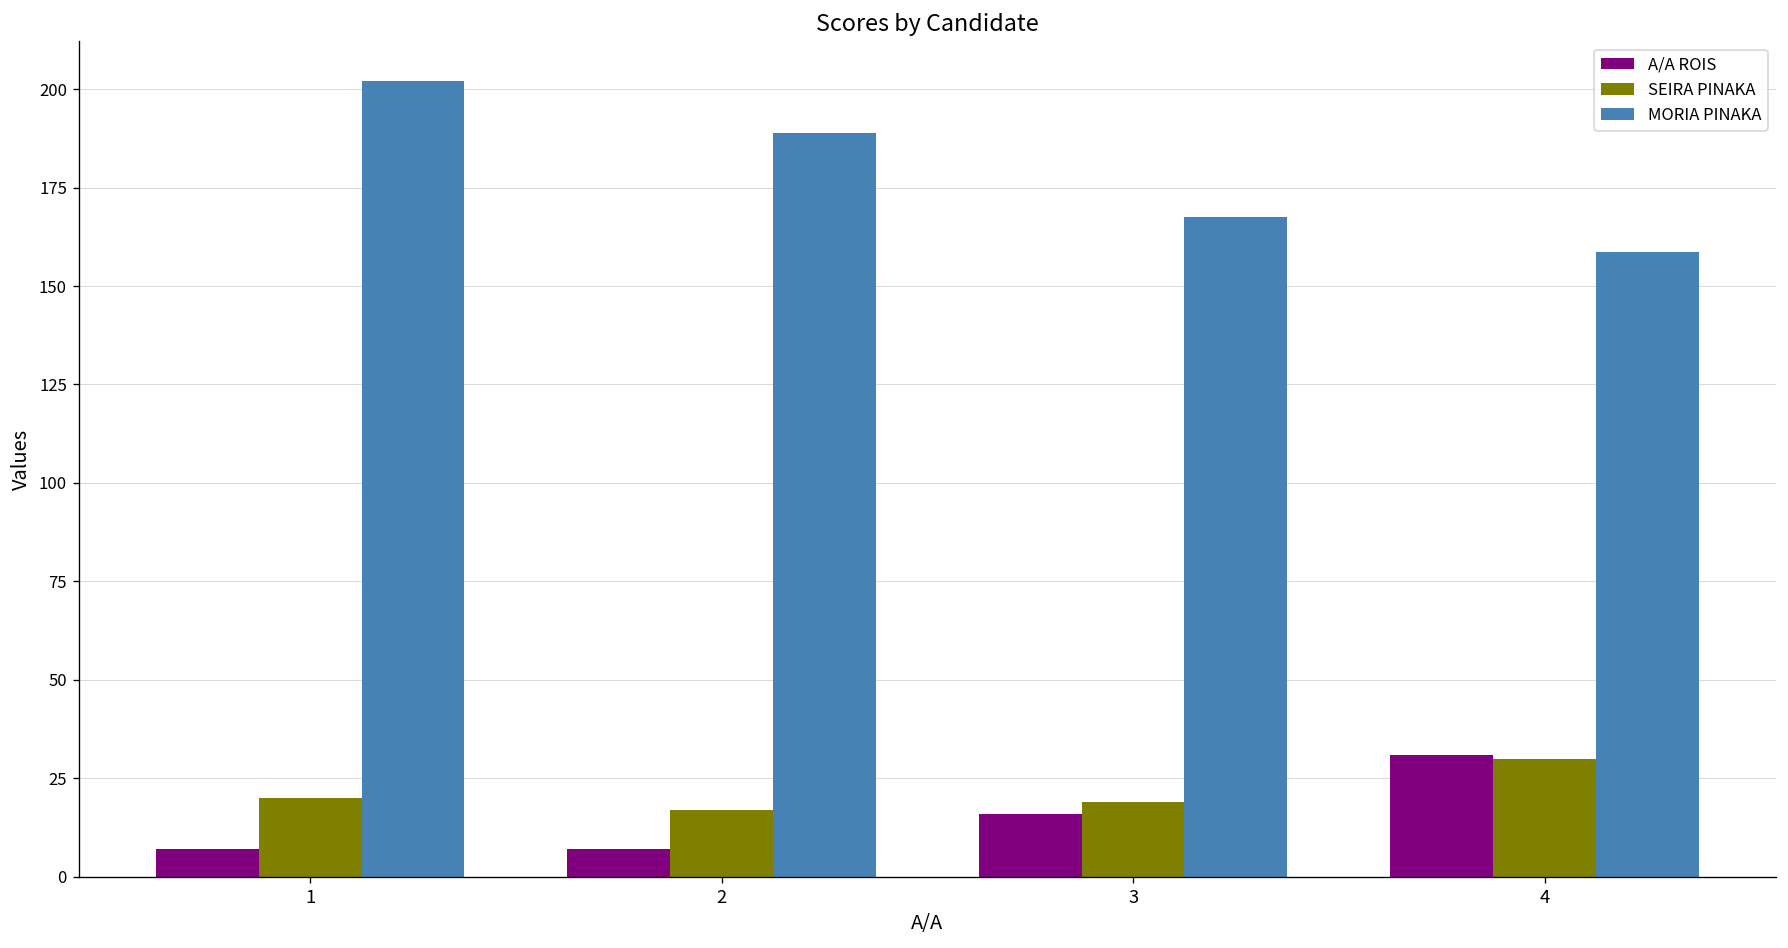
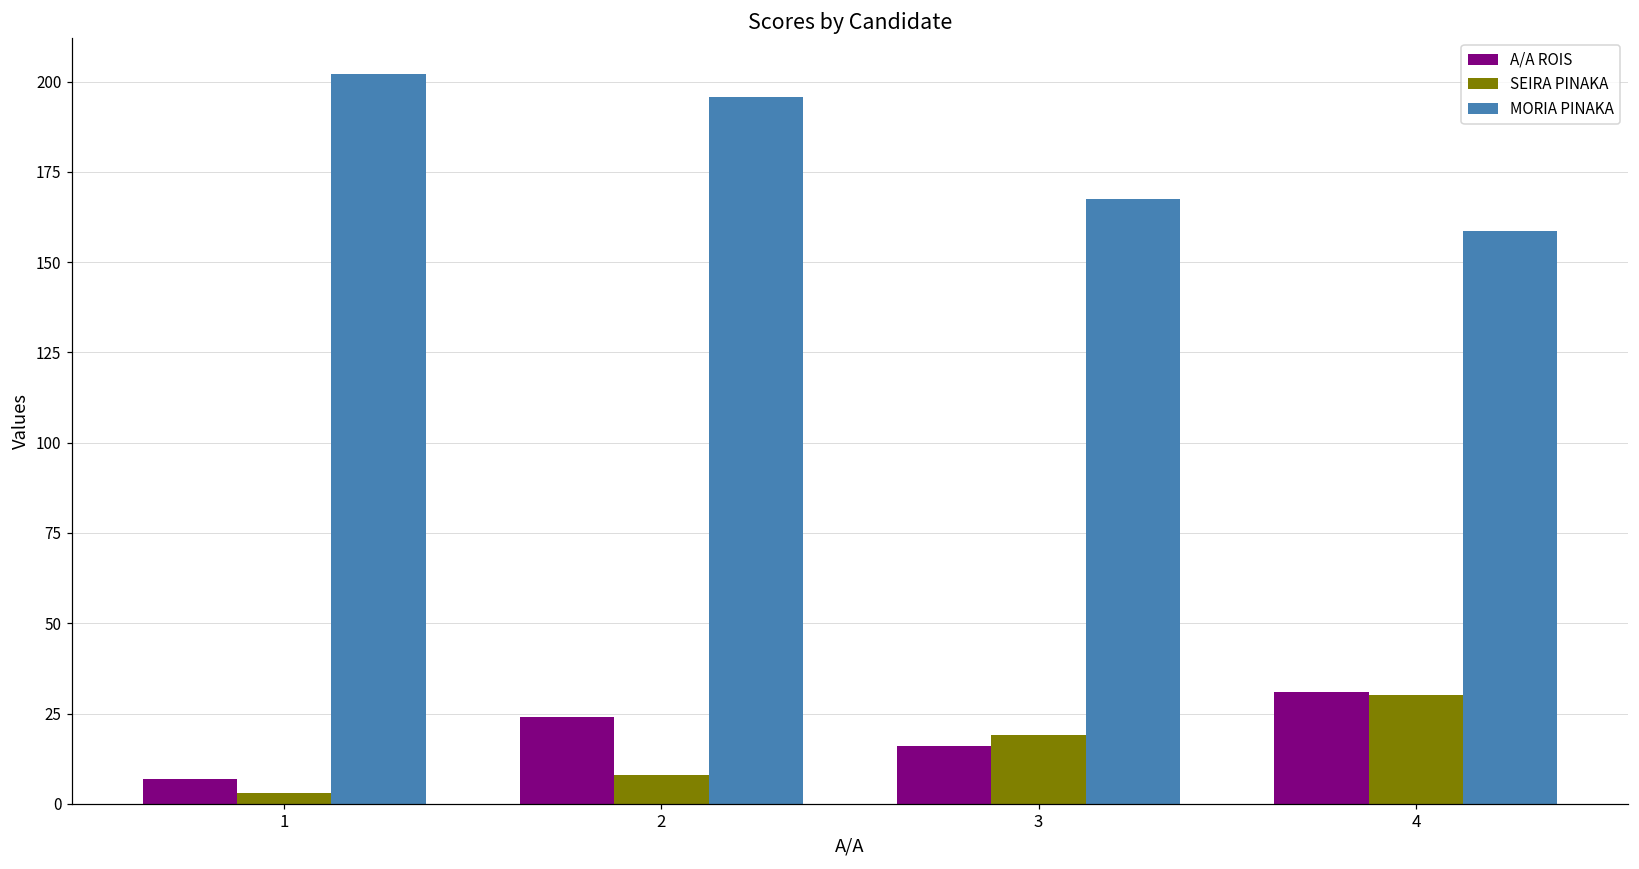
SEIRA PINAKA, 1: 20 -> 3
A/A ROIS, 2: 7 -> 24
SEIRA PINAKA, 2: 17 -> 8
MORIA PINAKA, 2: 189 -> 196
